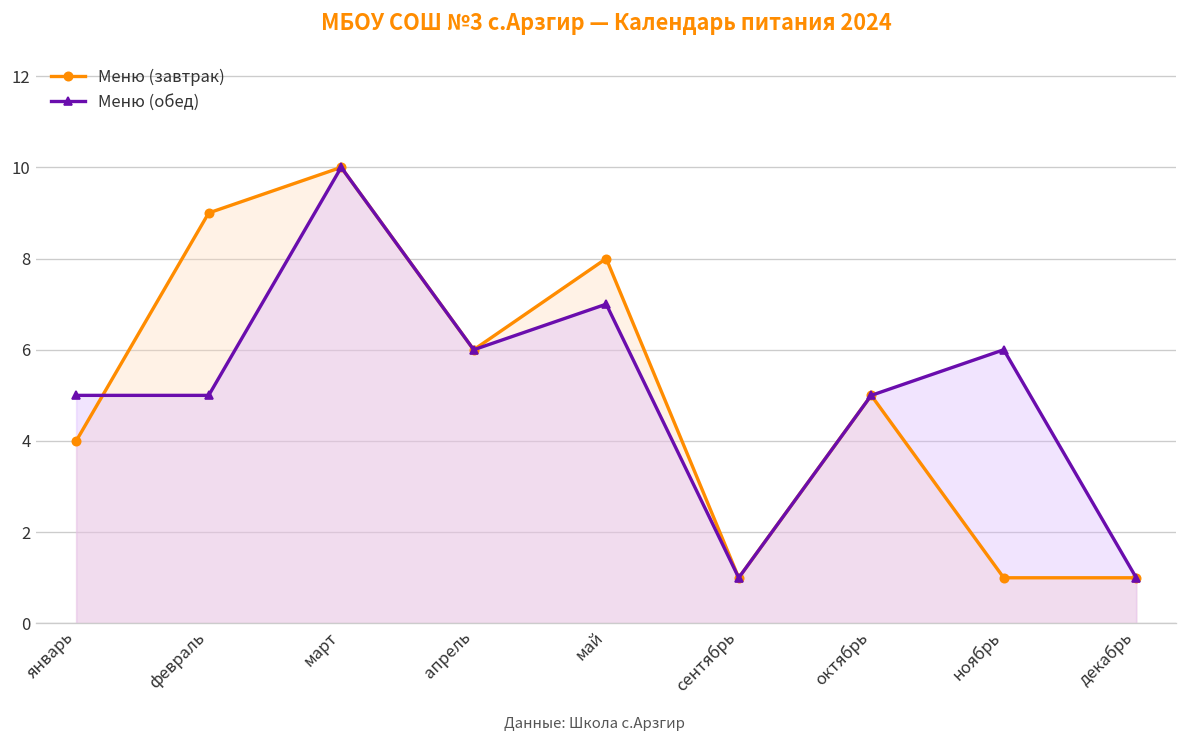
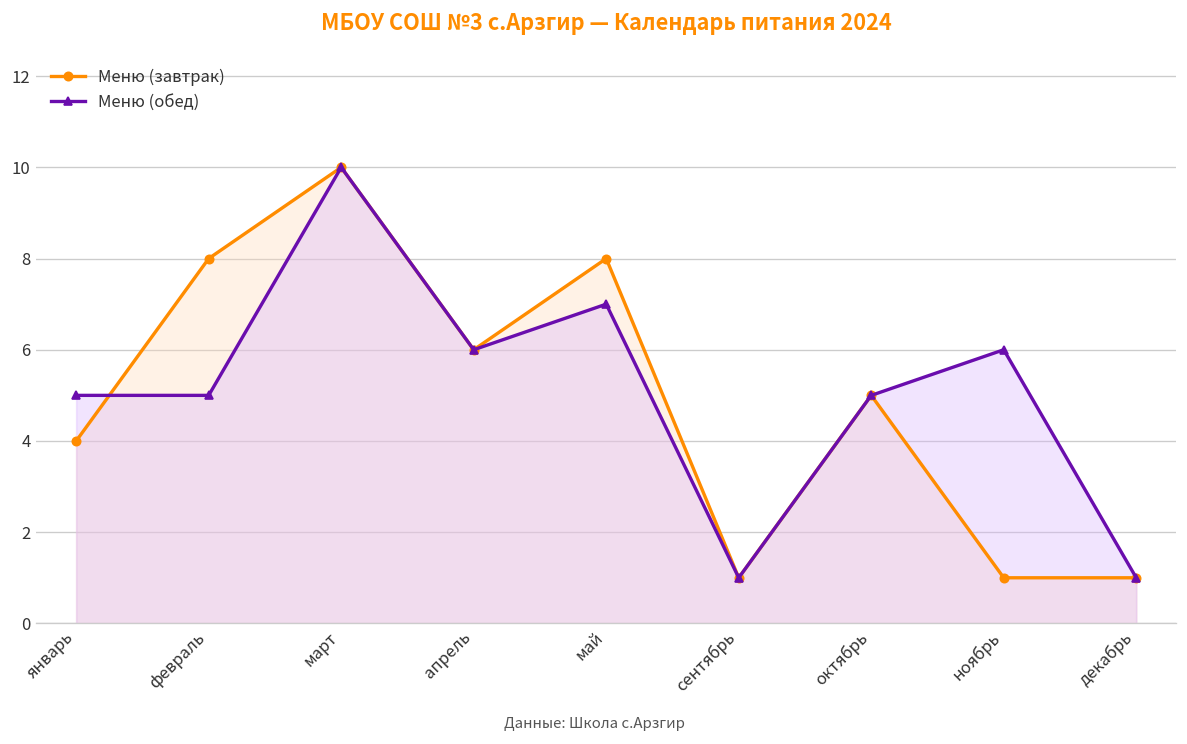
Меню (завтрак), февраль: 9 -> 8
